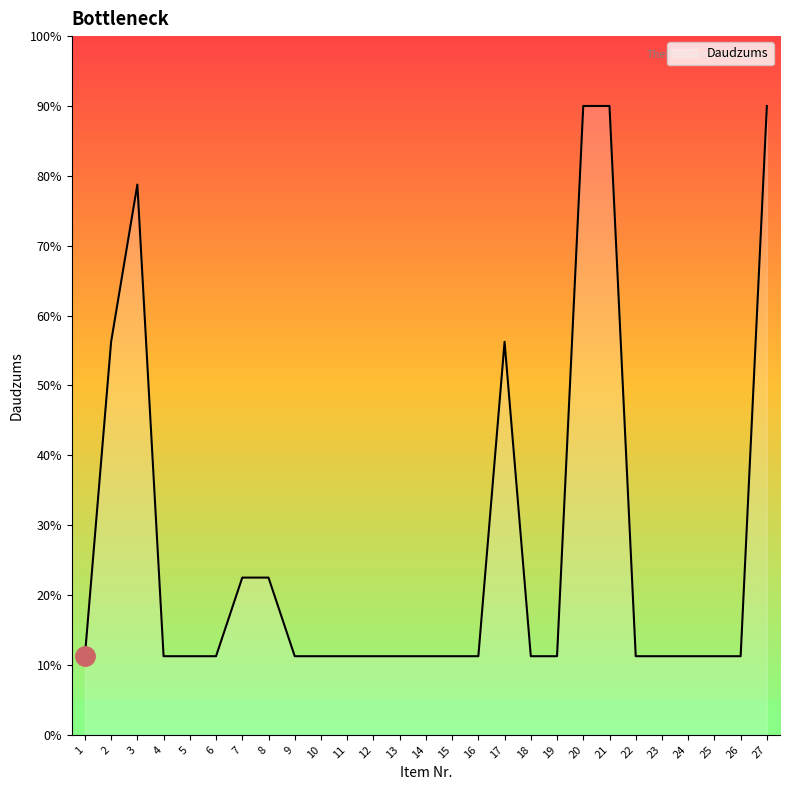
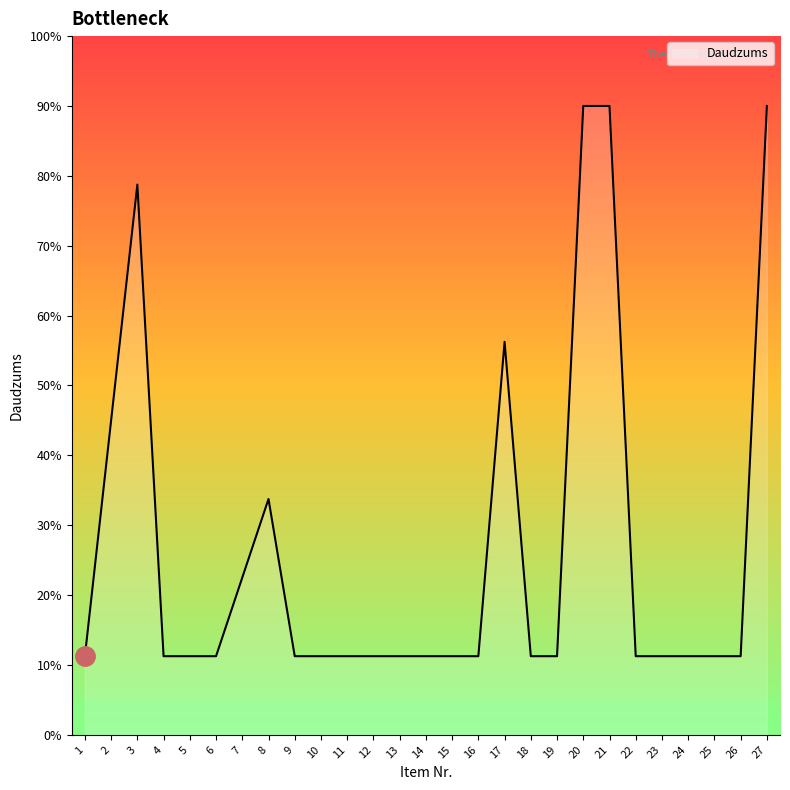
Daudzums, 2: 56% -> 45%
Daudzums, 8: 23% -> 34%
